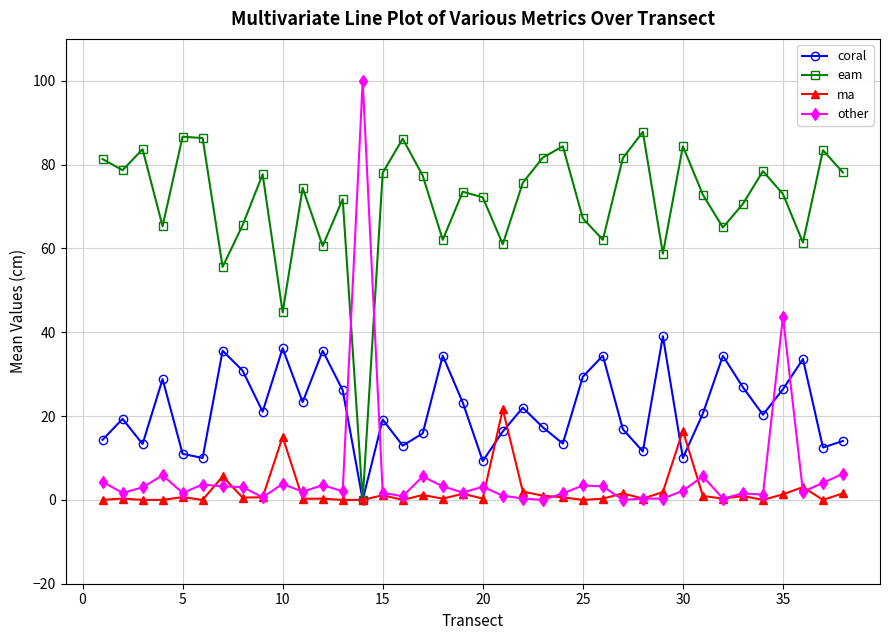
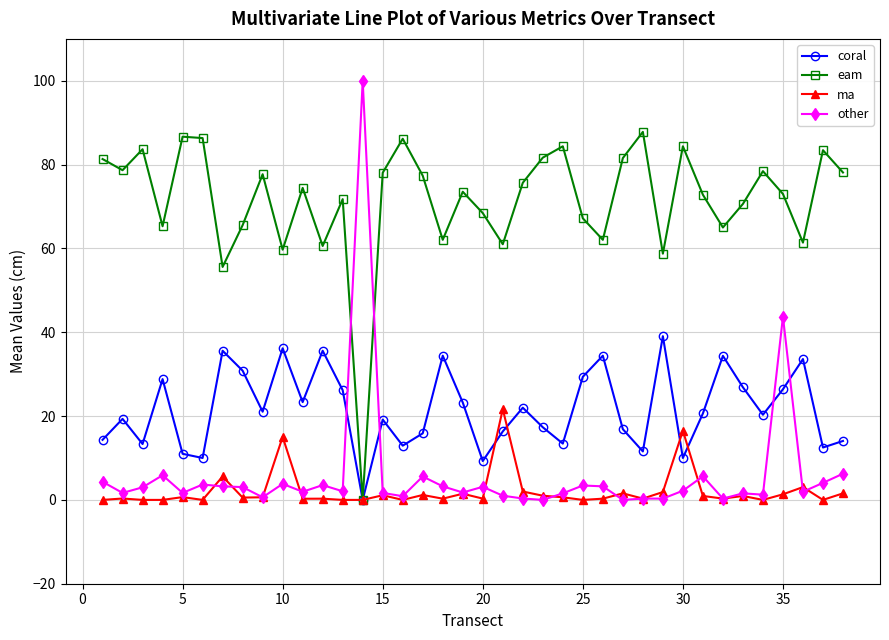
eam, 10: 45 -> 60
eam, 20: 72 -> 68
